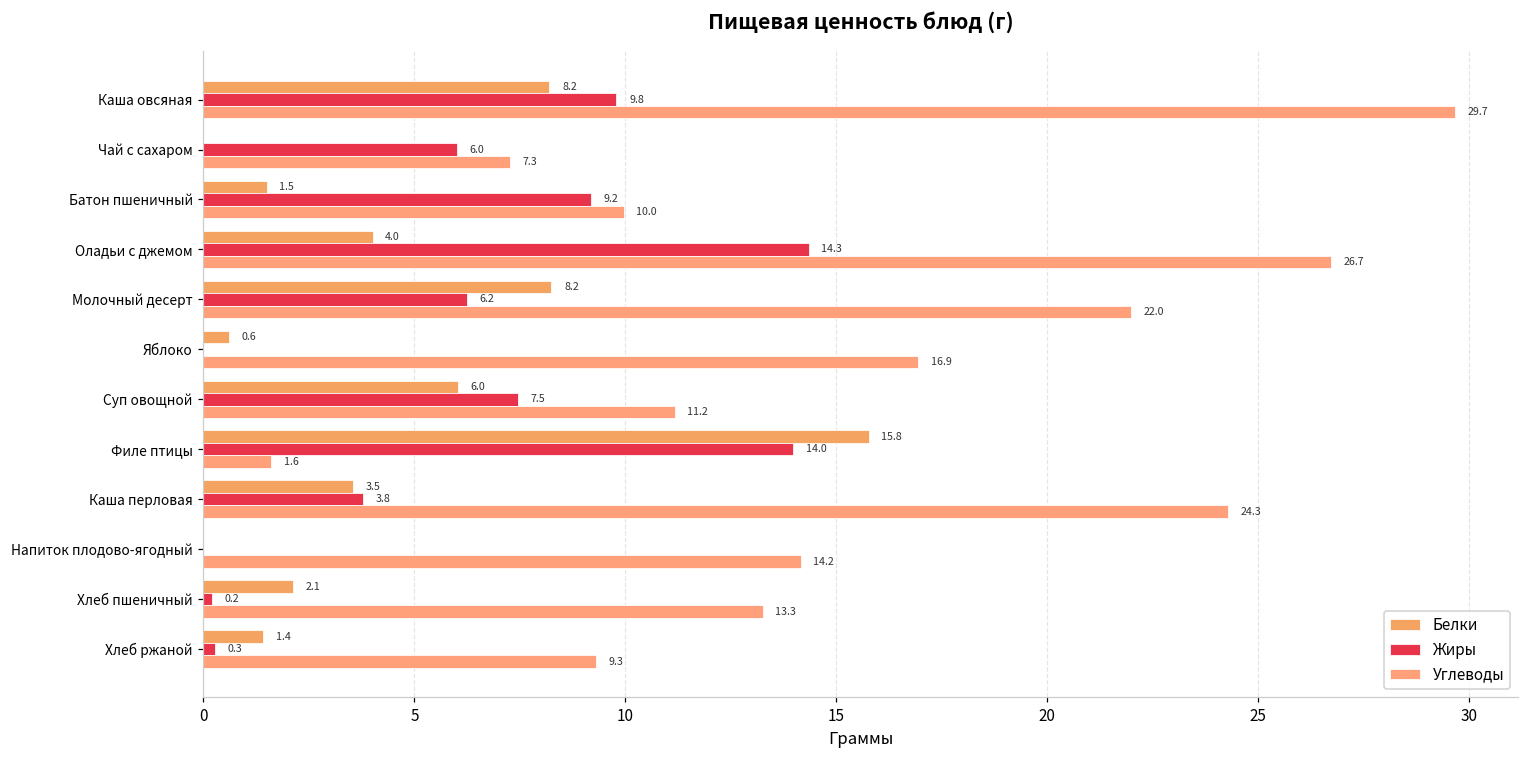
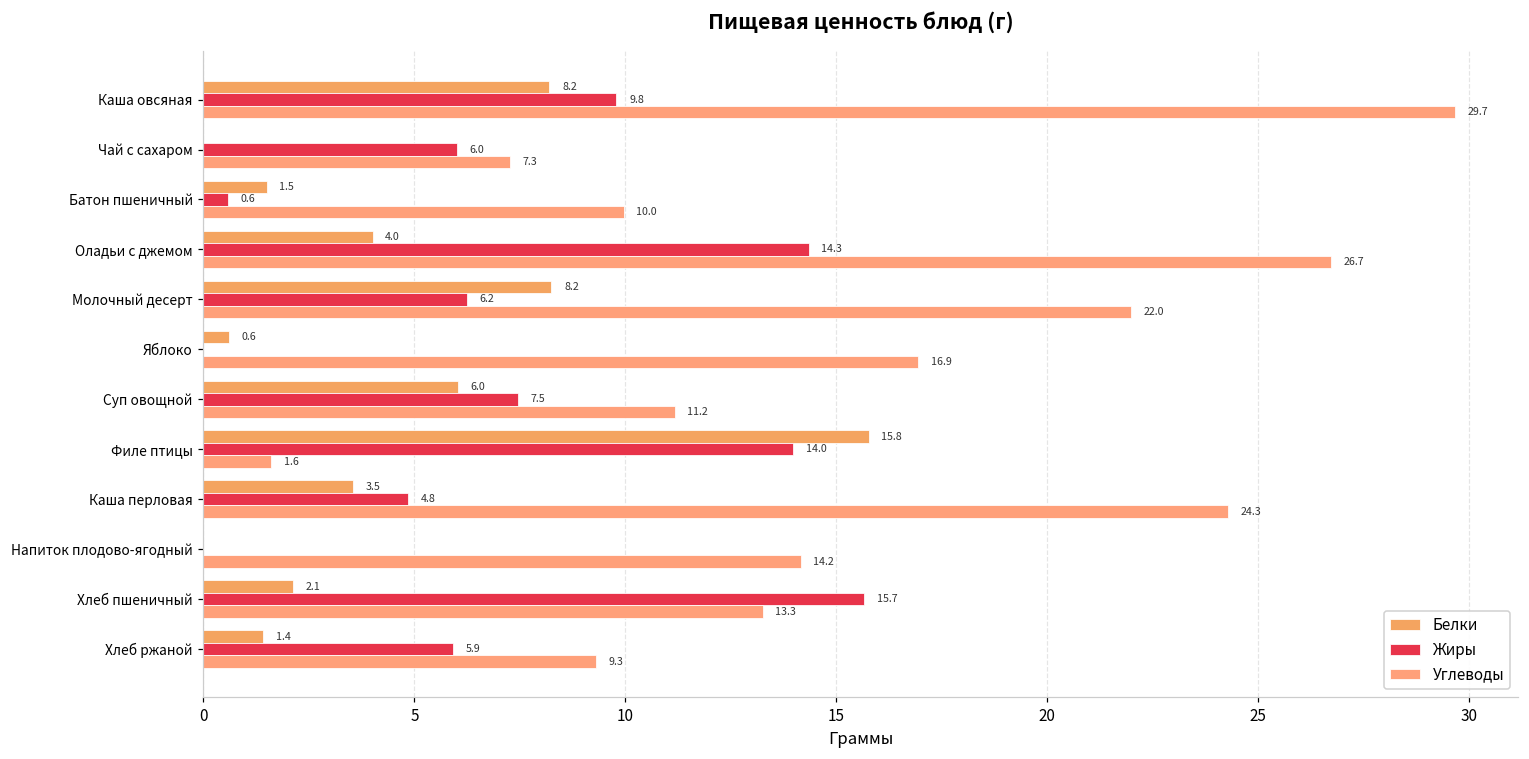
Жиры, Батон пшеничный: 9.2 -> 0.6
Жиры, Каша перловая: 3.8 -> 4.8
Жиры, Хлеб пшеничный: 0.2 -> 15.7
Жиры, Хлеб ржаной: 0.3 -> 5.9
